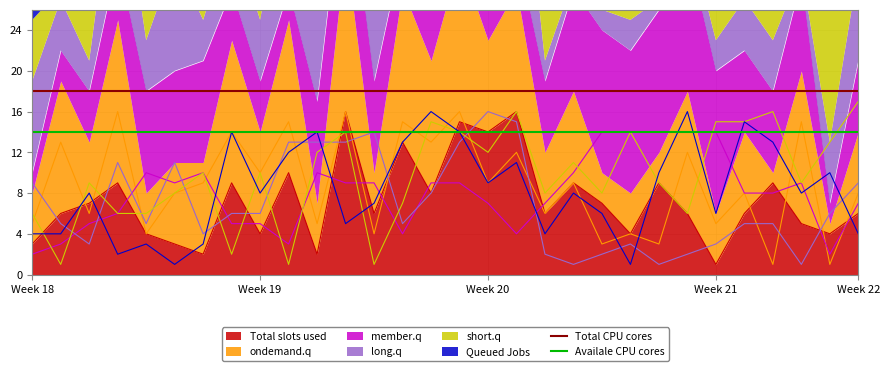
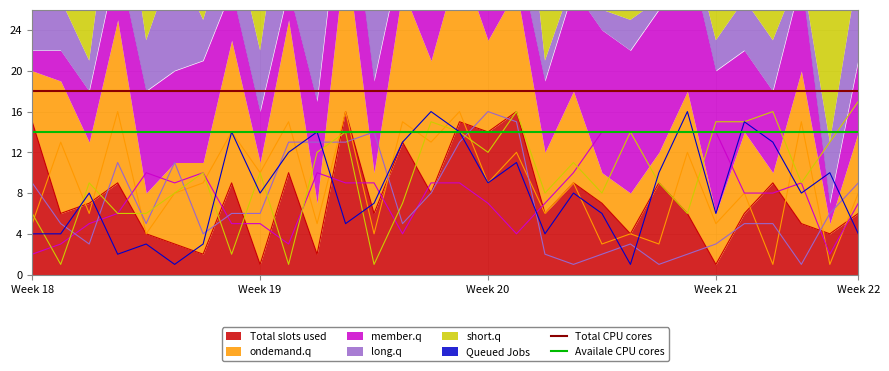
Total slots used, Week 18: 3 -> 15
Total slots used, Week 19: 4 -> 1
